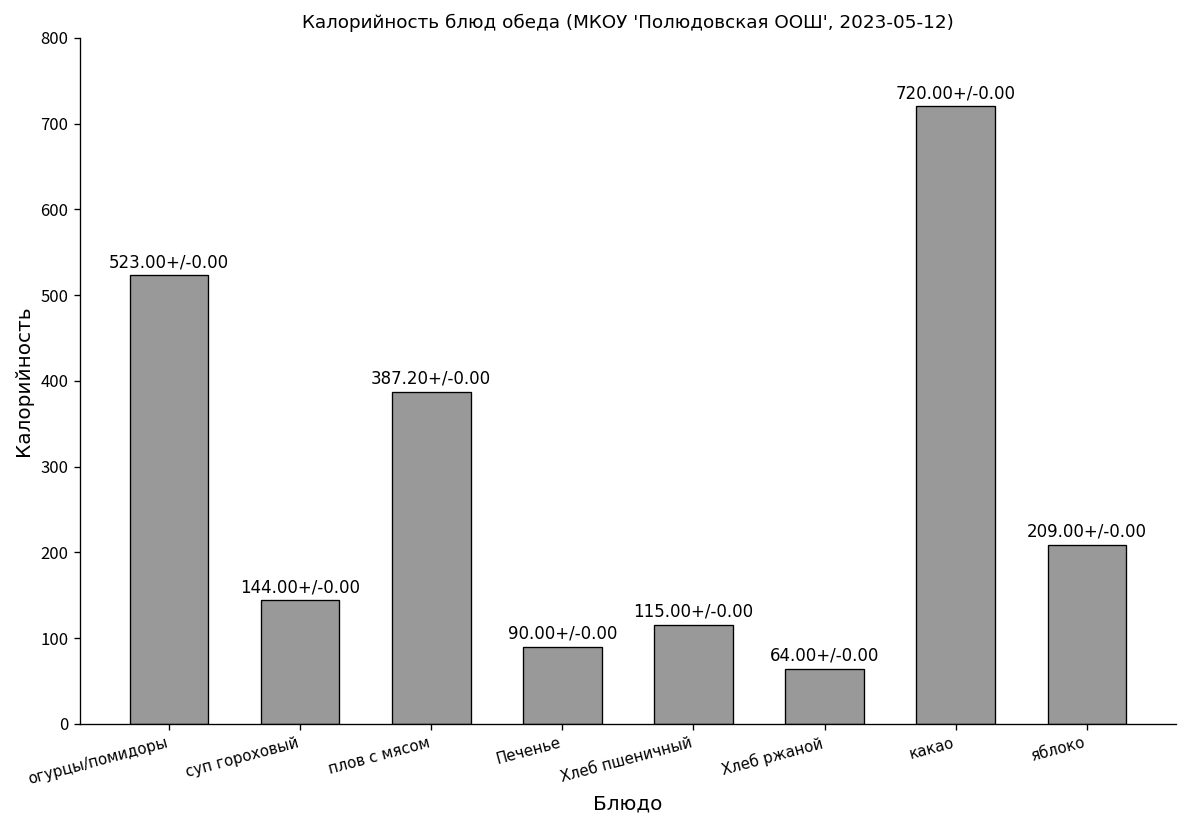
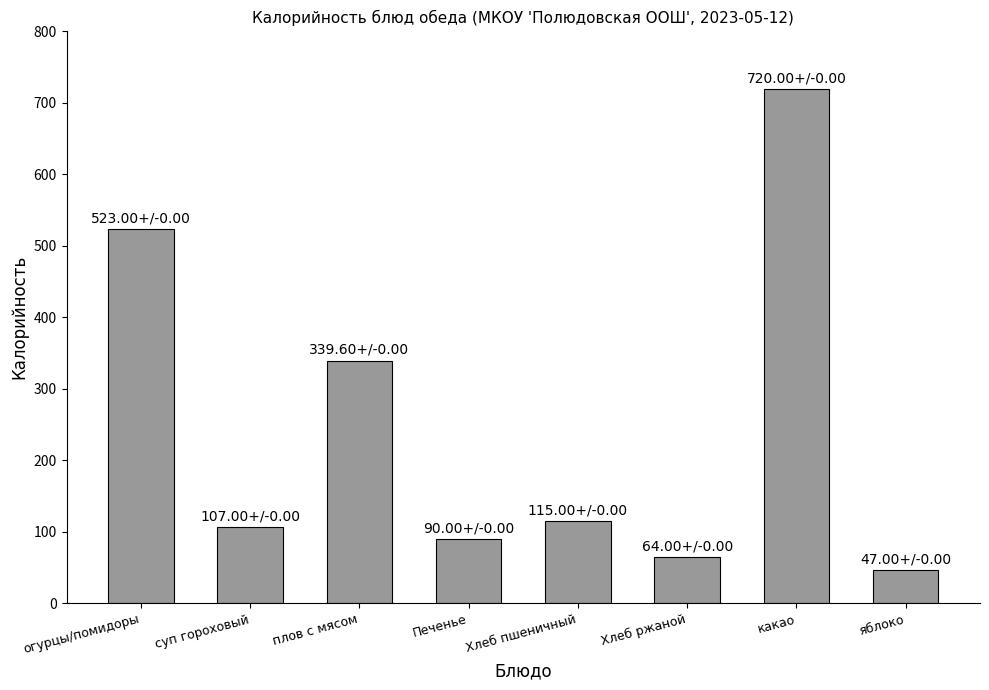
суп гороховый: 144.00+/ -> 107.00+/
плов с мясом: 387.20+/ -> 339.60+/
яблоко: 209.00+/ -> 47.00+/
